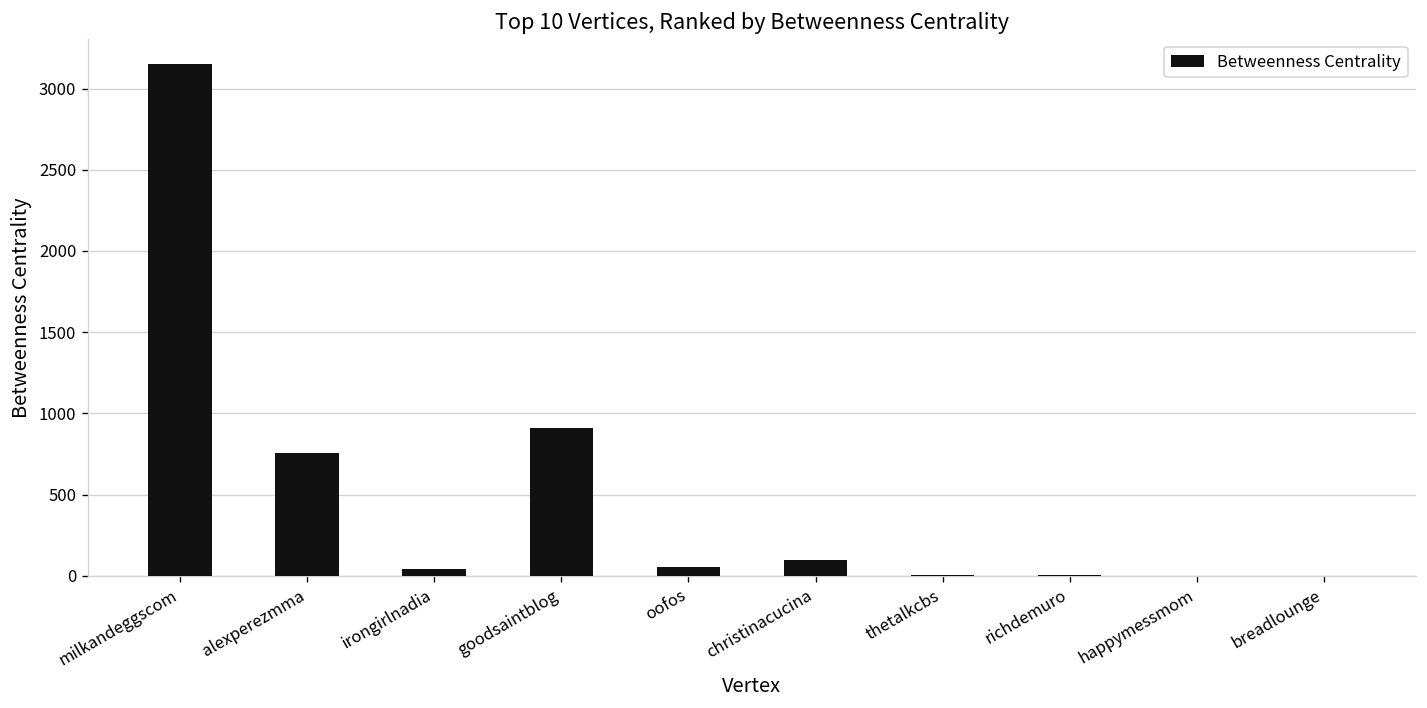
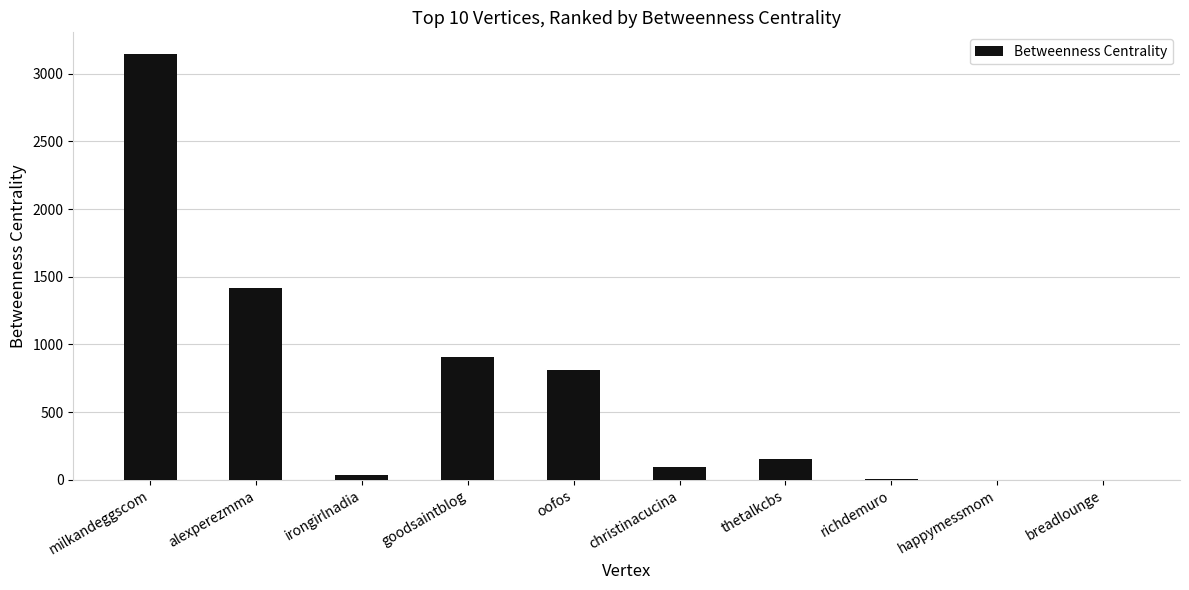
alexperezmma: 760 -> 1420
oofos: 60 -> 810
thetalkcbs: 10 -> 150
